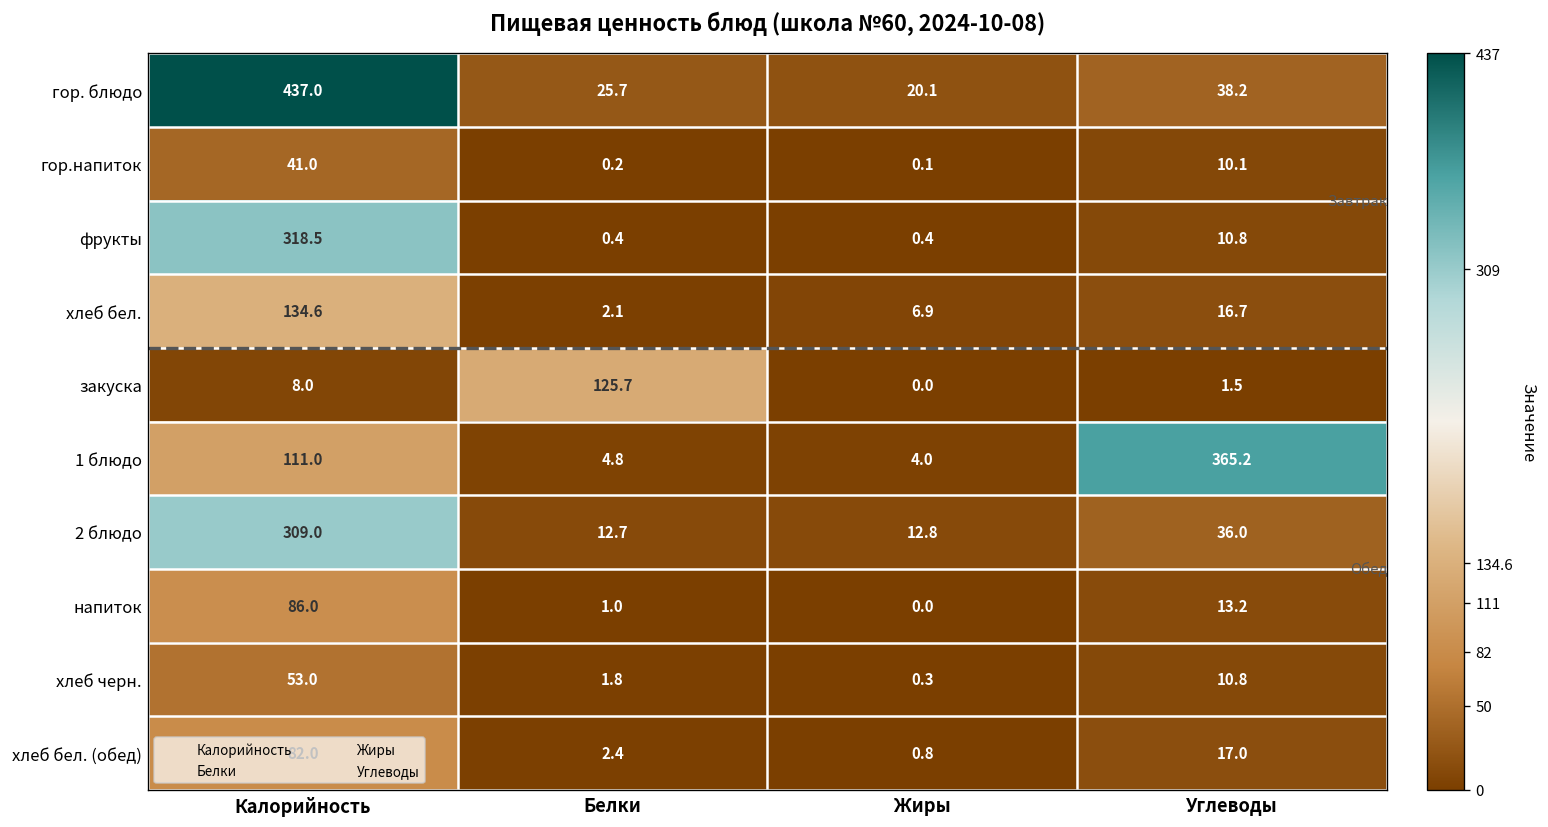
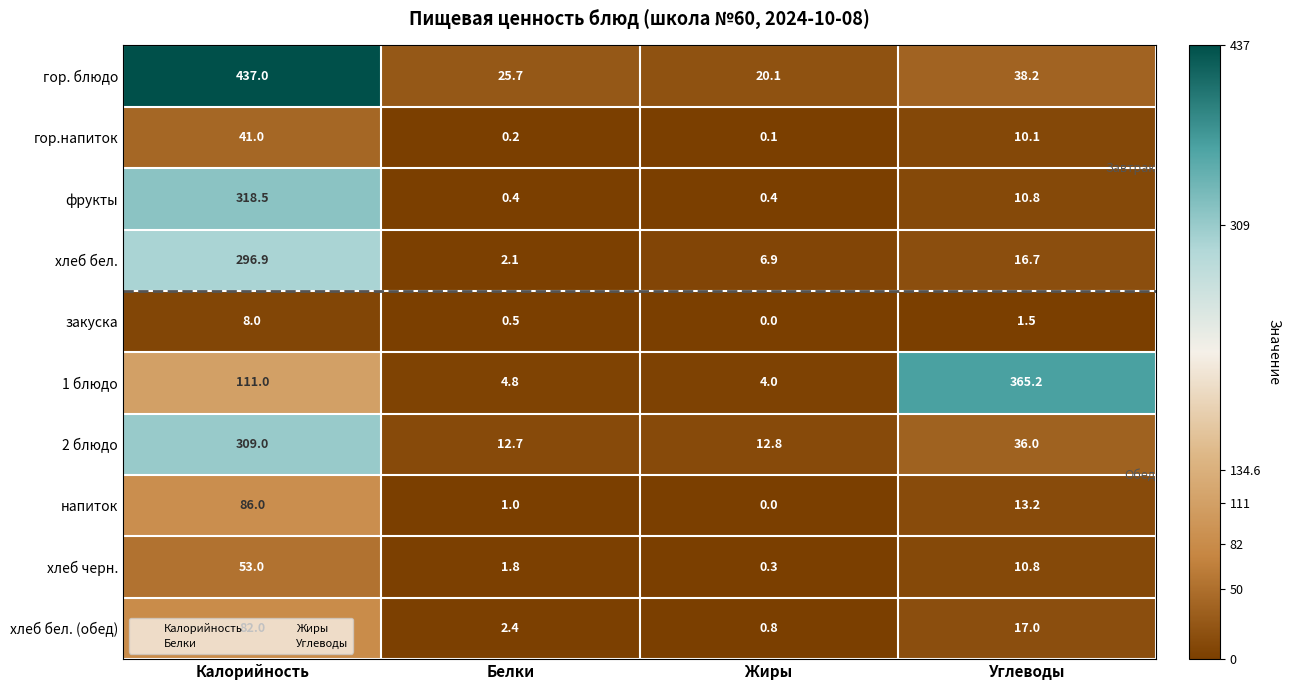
хлеб бел., Калорийность: 134.6 -> 296.9
закуска, Белки: 125.7 -> 0.5
